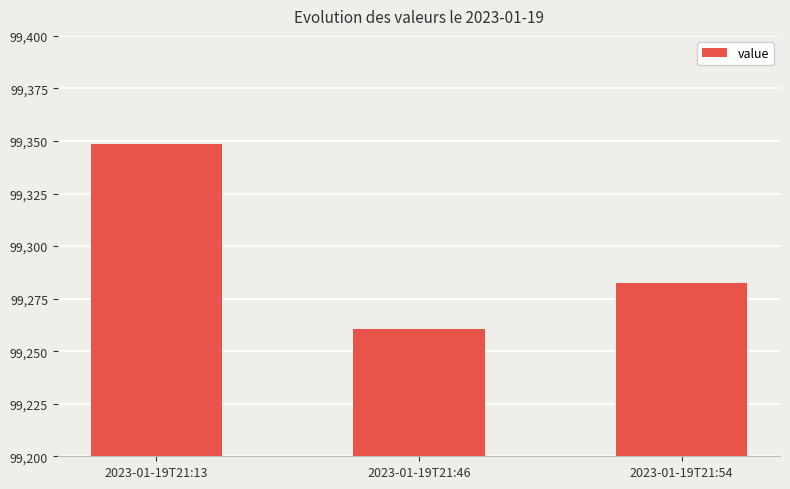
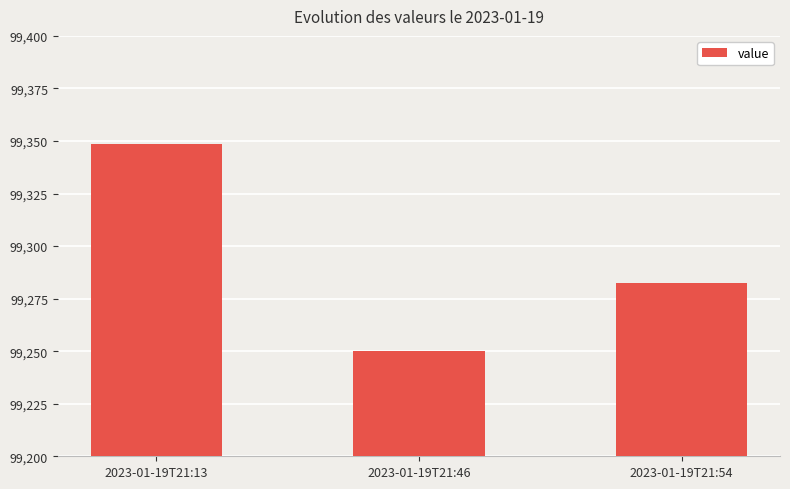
2023-01-19T21:46: 99,260 -> 99,250
